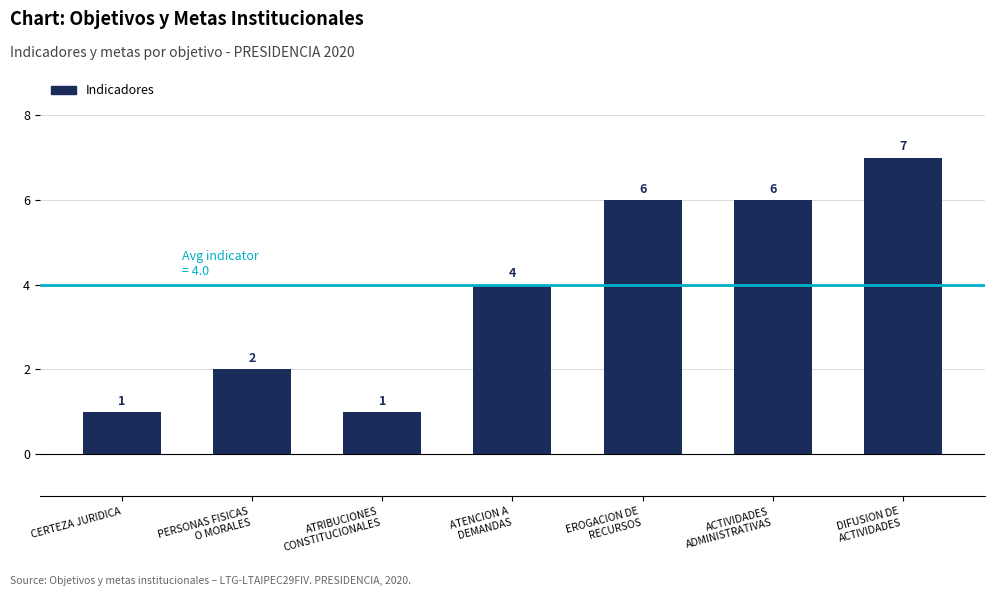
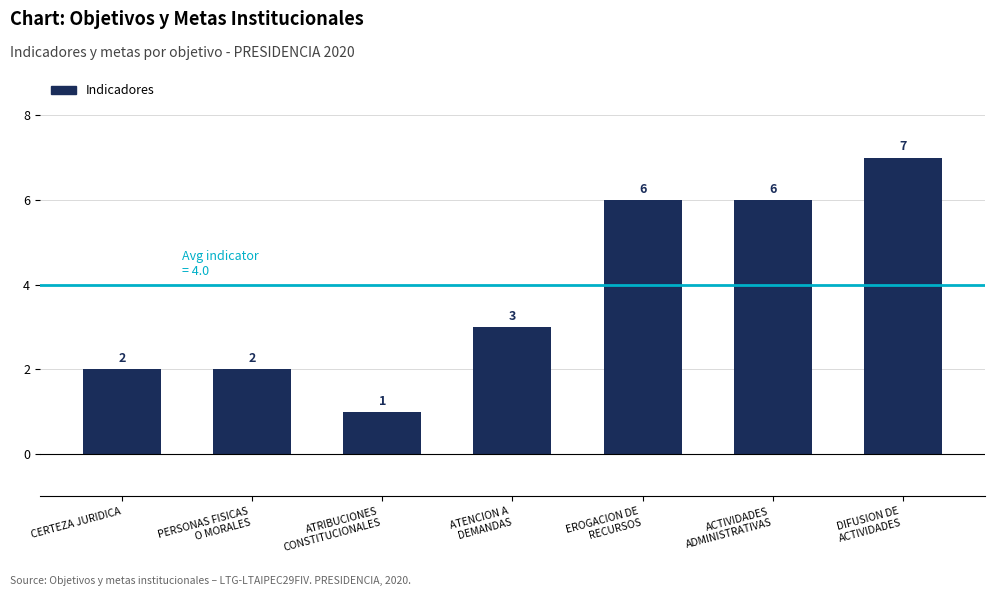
CERTEZA JURIDICA: 1 -> 2
ATENCION A DEMANDAS: 4 -> 3
